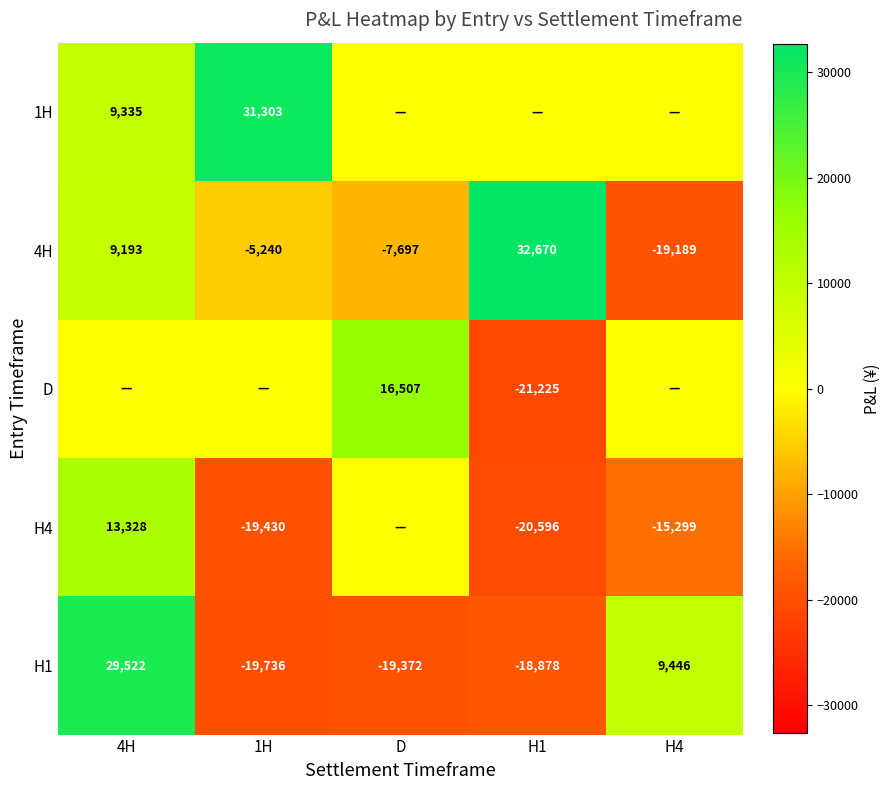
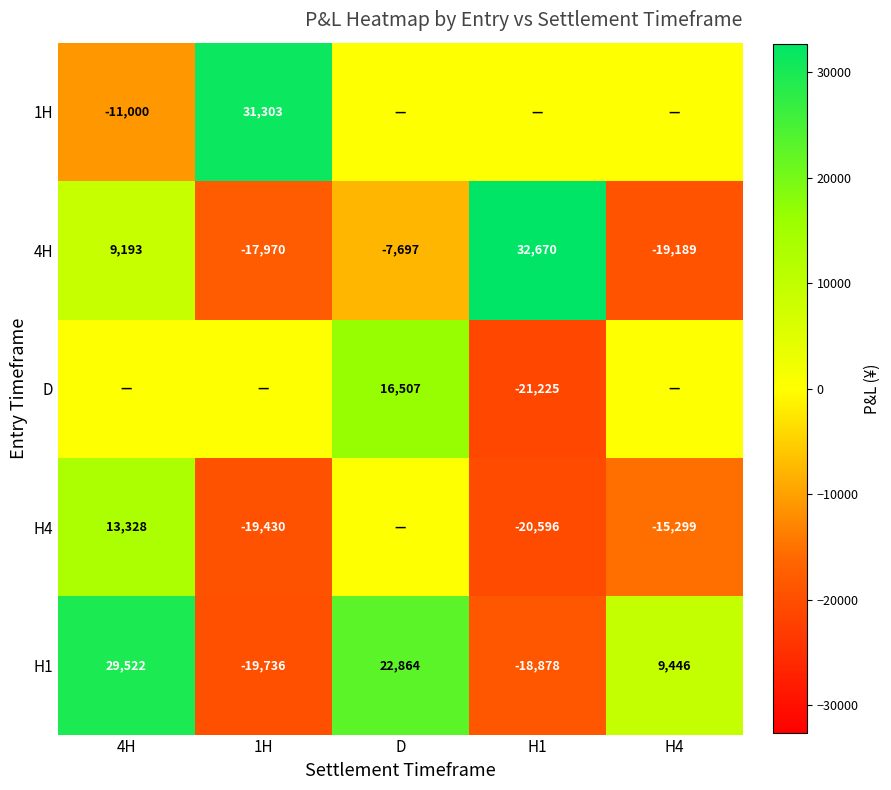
1H, 4H: 9,335 -> -11,000
4H, 1H: -5,240 -> -17,970
H1, D: -19,372 -> 22,864
